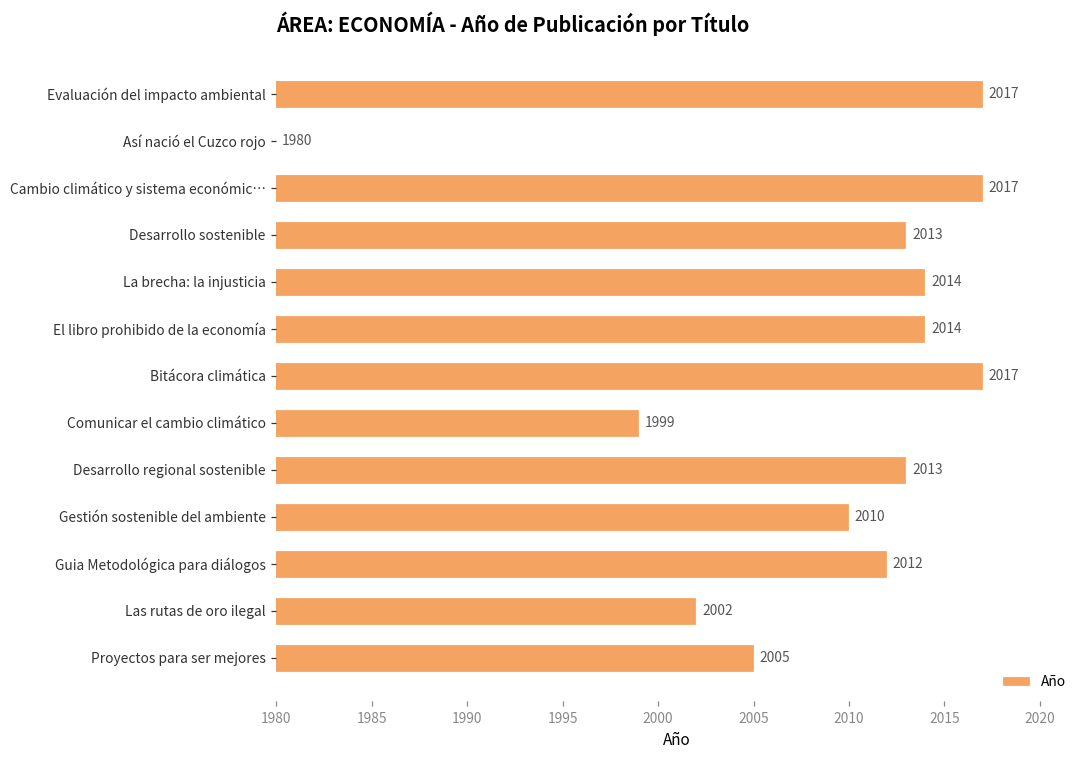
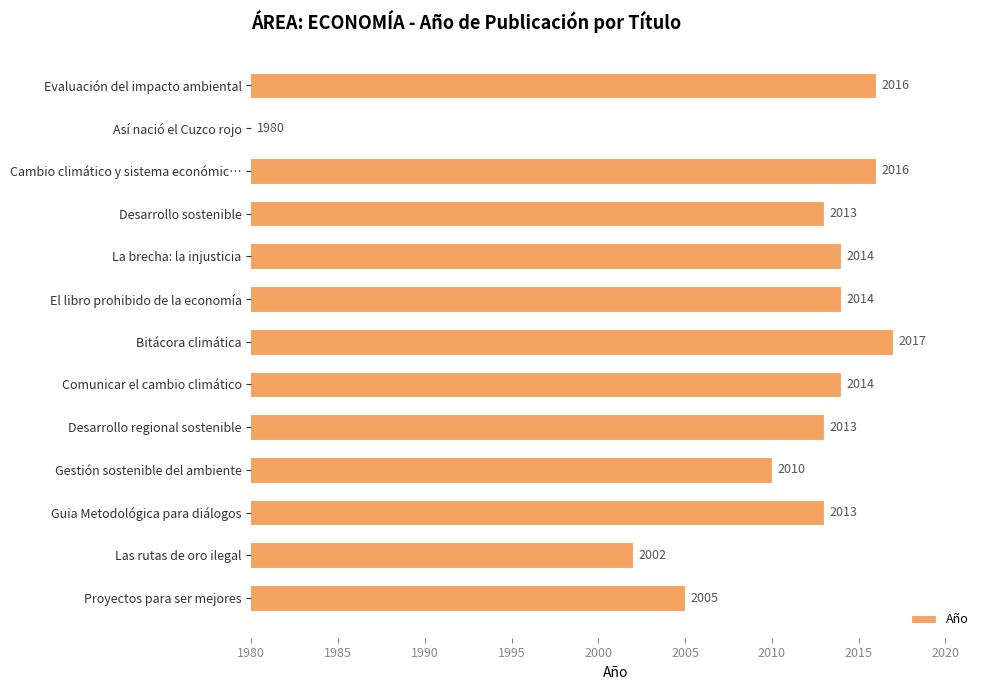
Evaluación del impacto ambiental: 2017 -> 2016
Cambio climático y sistema económic…: 2017 -> 2016
Comunicar el cambio climático: 1999 -> 2014
Guia Metodológica para diálogos: 2012 -> 2013
